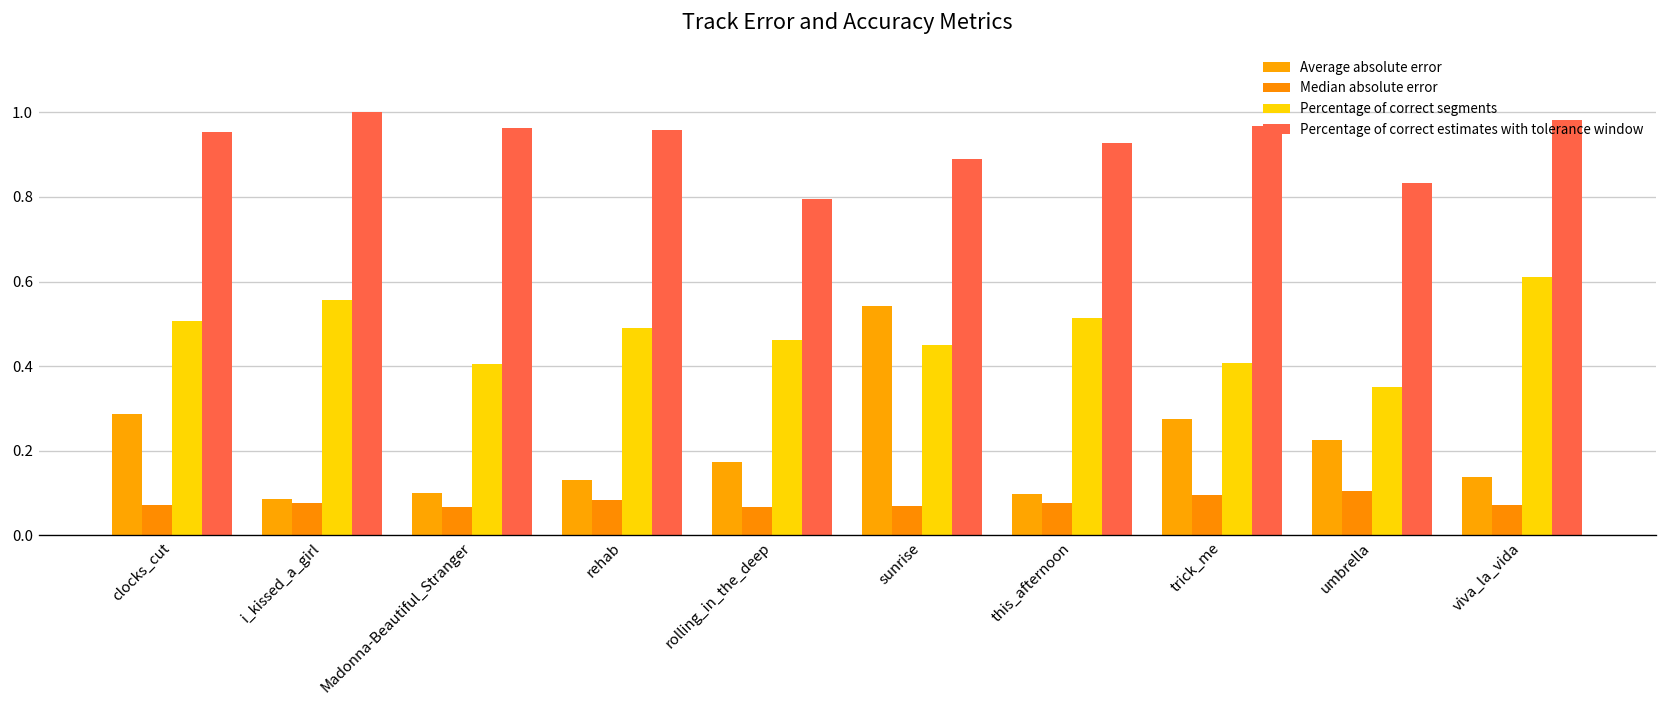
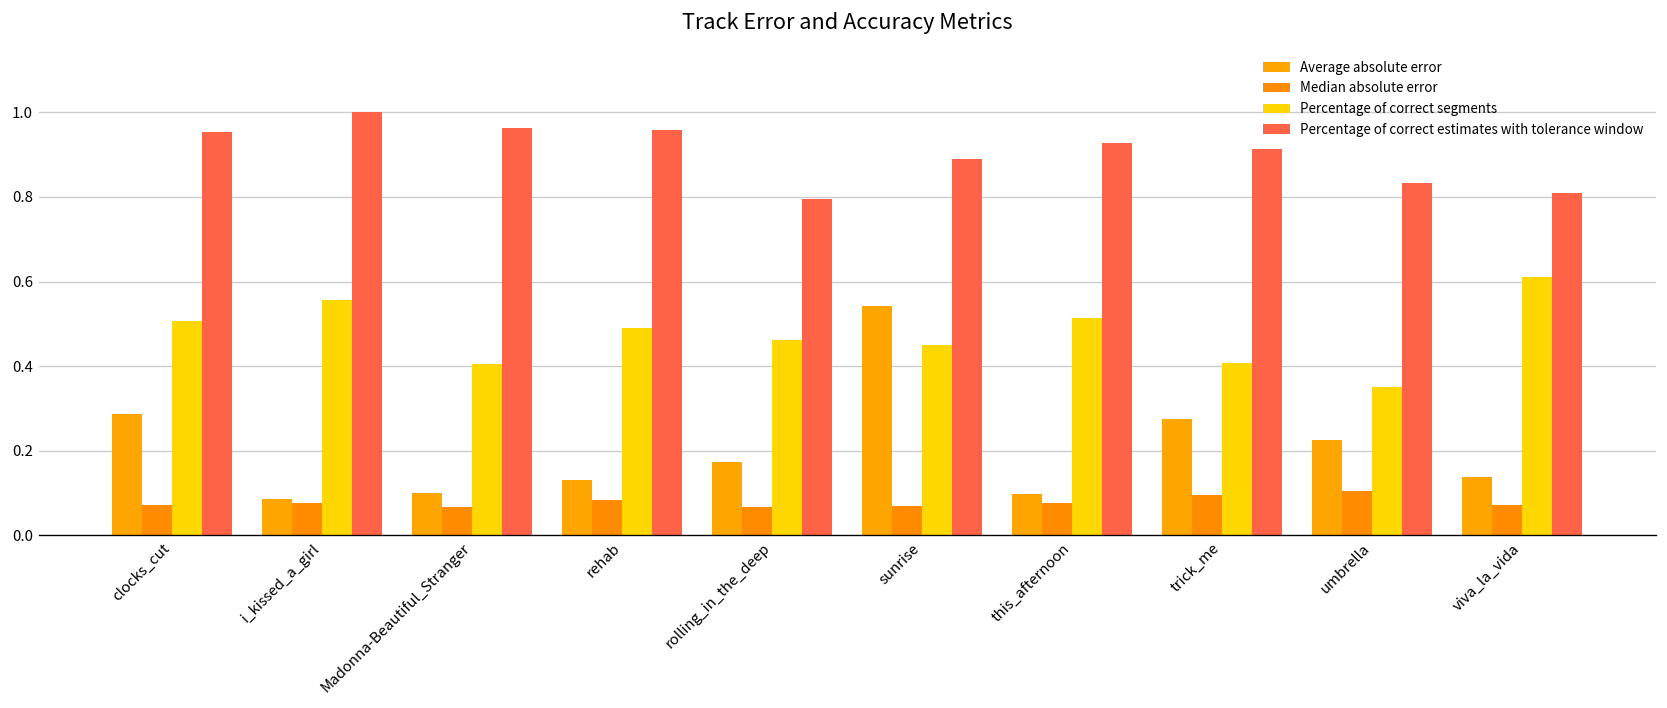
Percentage of correct estimates with tolerance window, trick_me: 0.97 -> 0.91
Percentage of correct estimates with tolerance window, viva_la_vida: 0.98 -> 0.81
